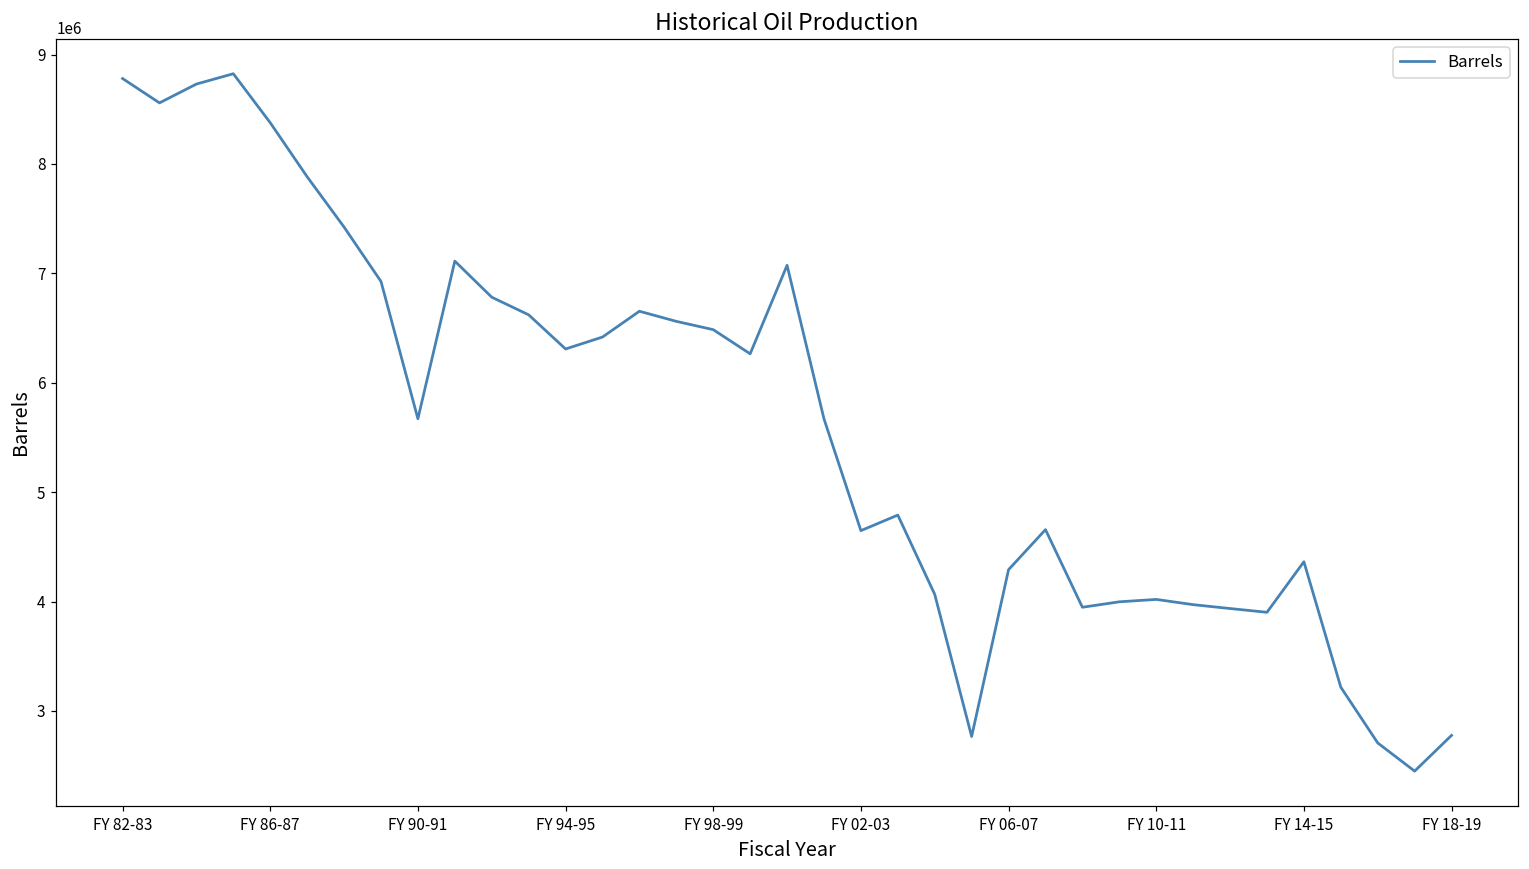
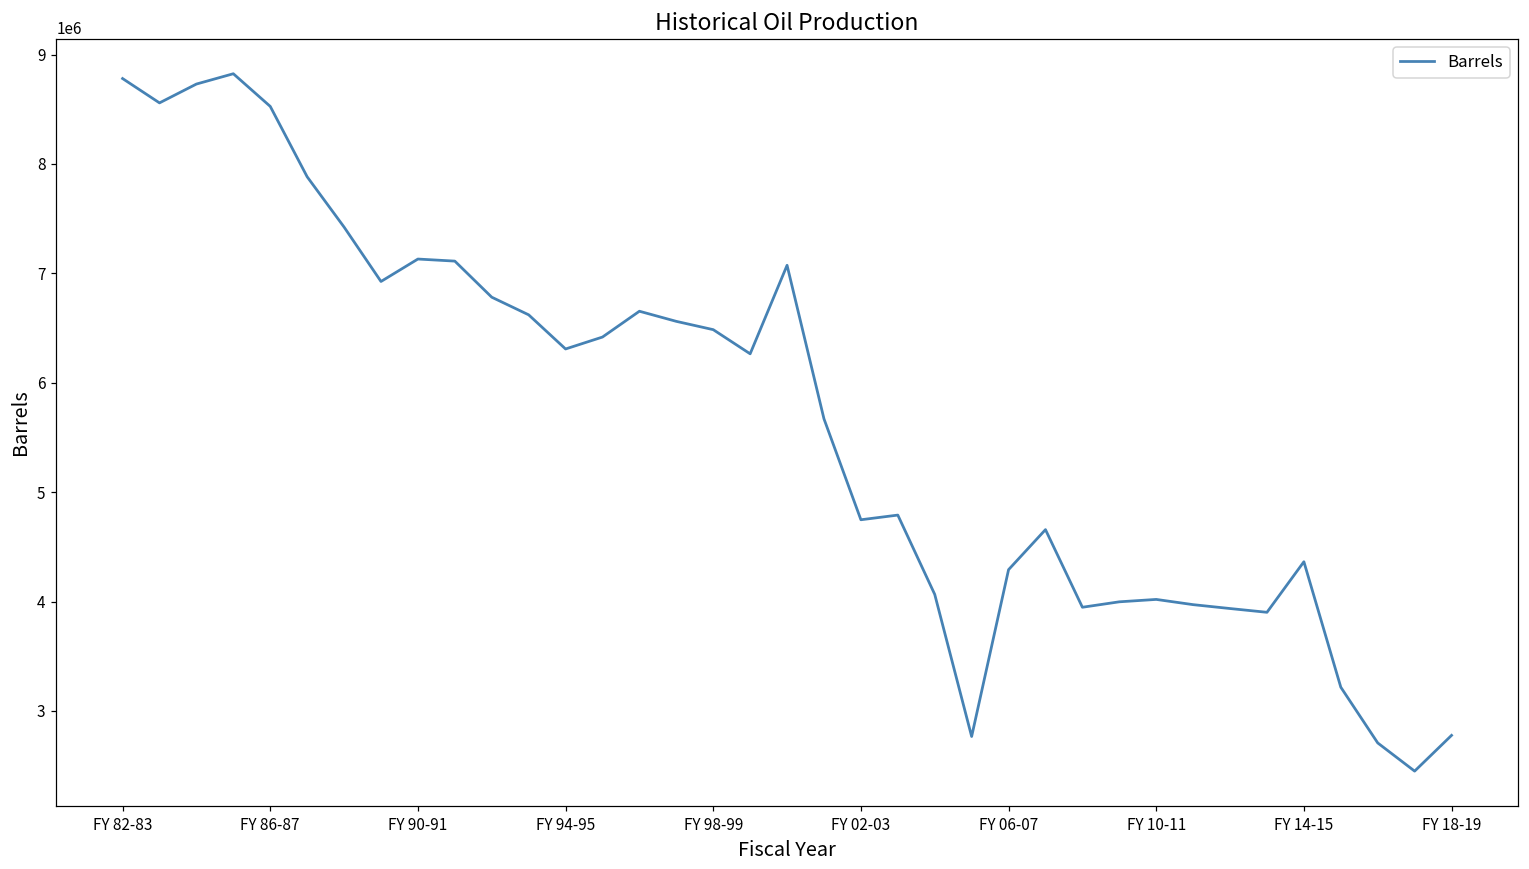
FY 86-87: 8400000 -> 8500000
FY 90-91: 5700000 -> 7100000
FY 02-03: 4600000 -> 4700000
